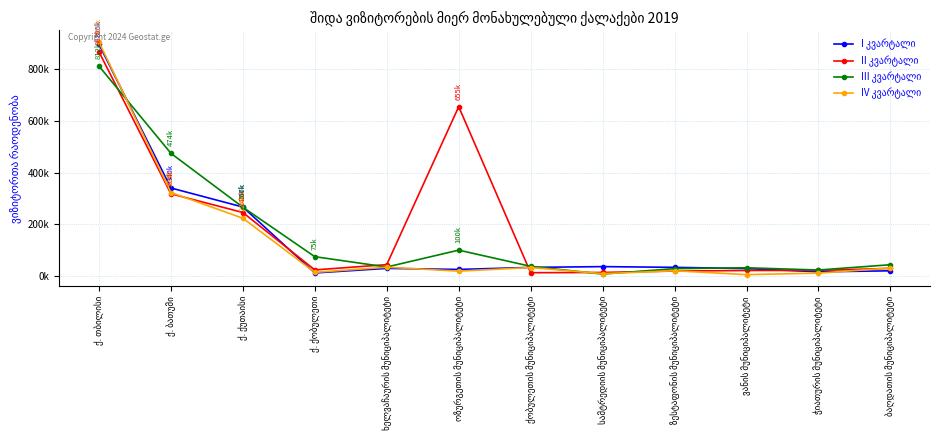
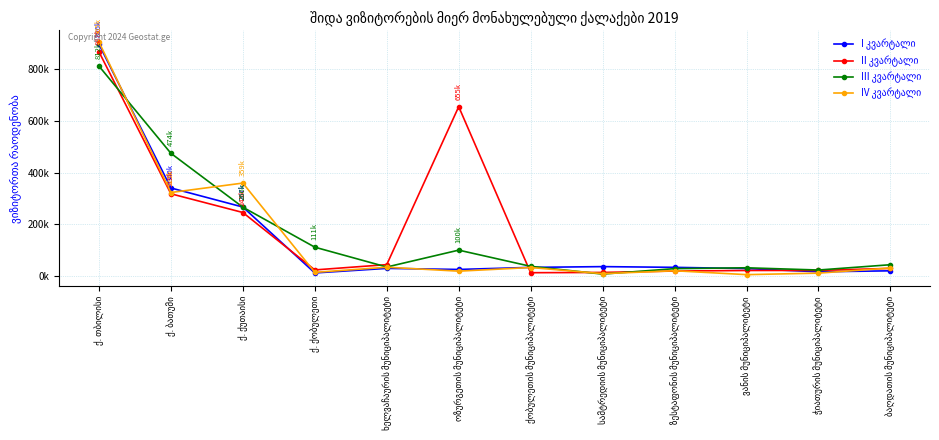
IV კვარტალი, ქ. ქუთაისი: 223k -> 359k
III კვარტალი, ქ. ქობულეთი: 75k -> 111k
